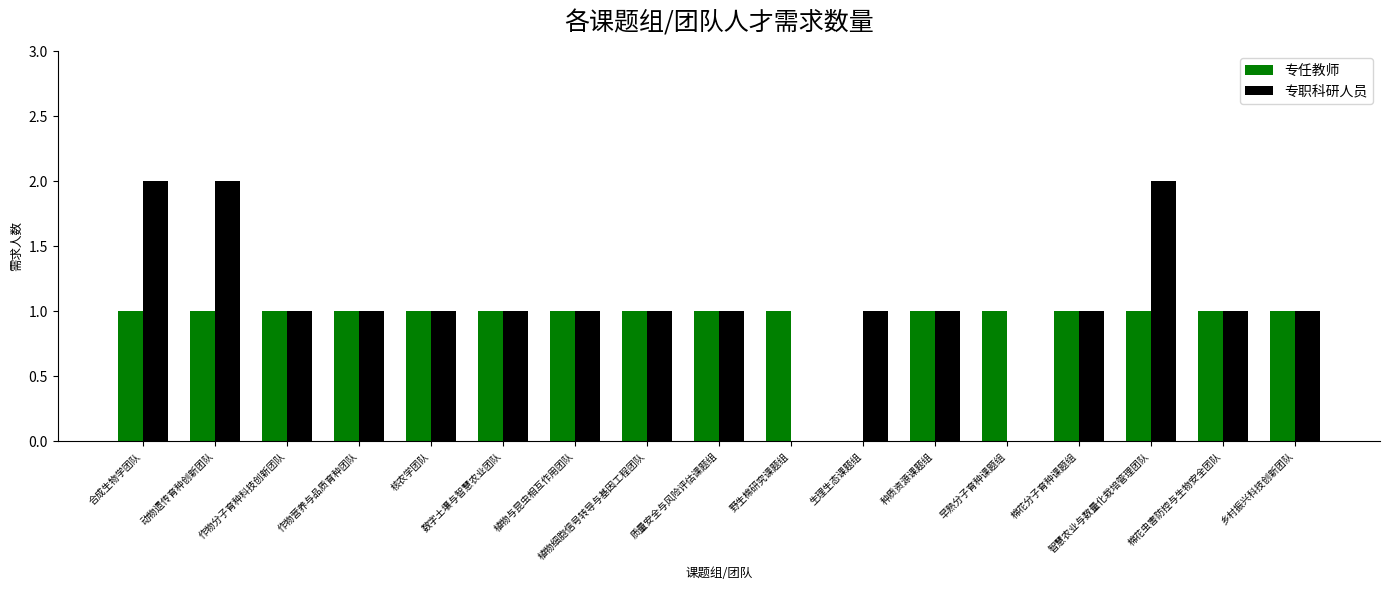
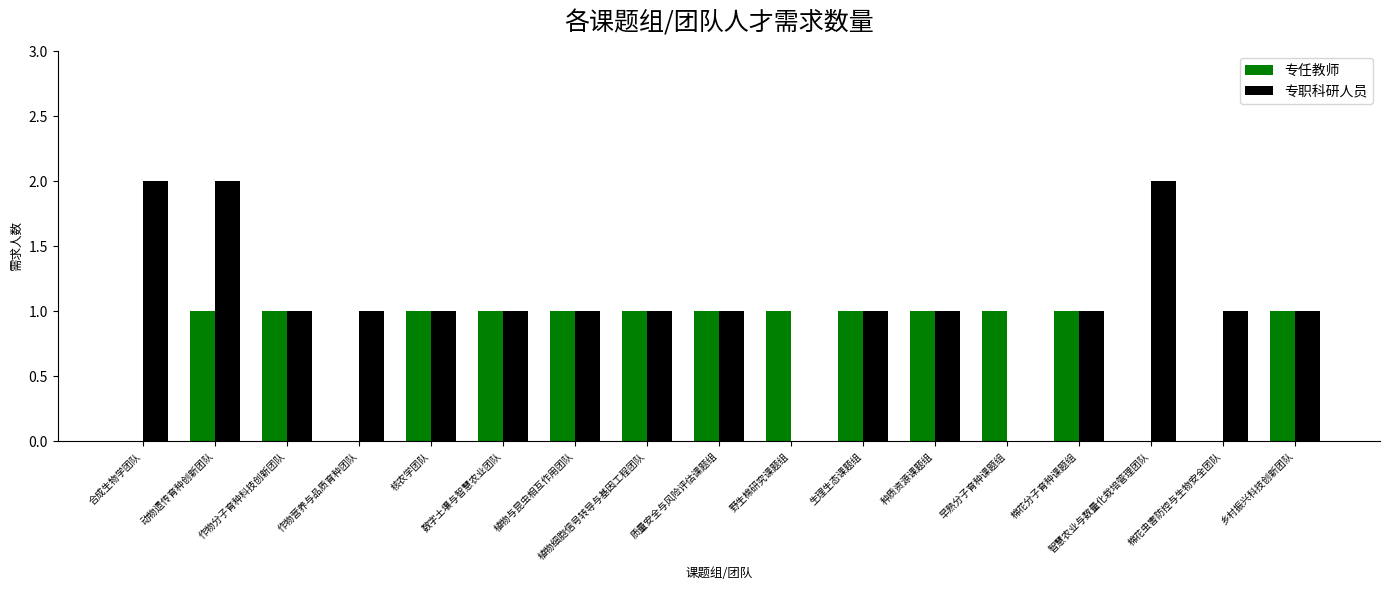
专任教师, 合成生物学团队: 1 -> 0
专任教师, 作物营养与品质育种团队: 1 -> 0
专任教师, 生理生态课题组: 0 -> 1
专任教师, 智慧农业与数量化栽培管理团队: 1 -> 0
专任教师, 棉花虫害防控与生物安全团队: 1 -> 0
